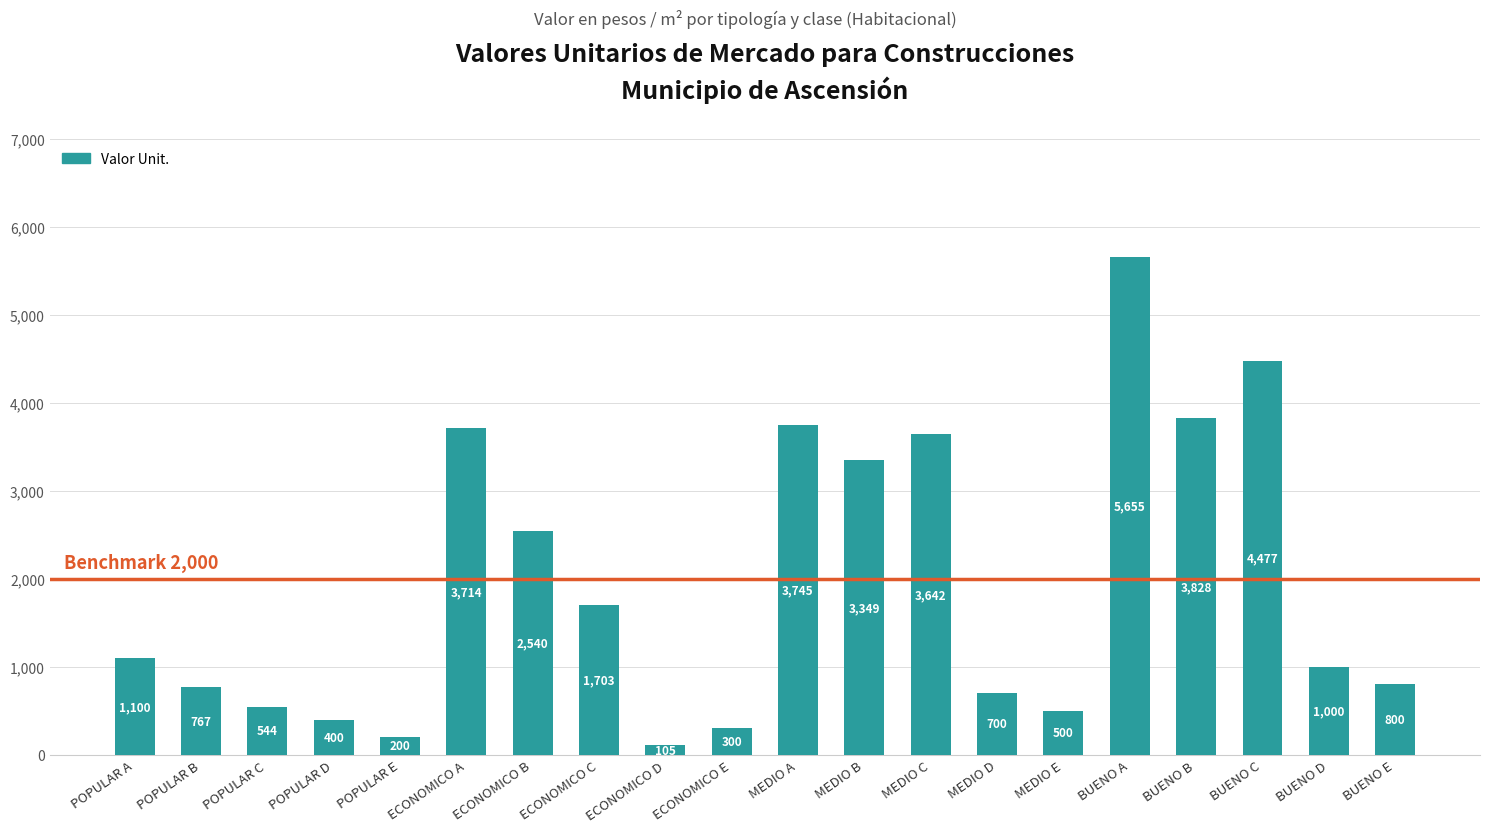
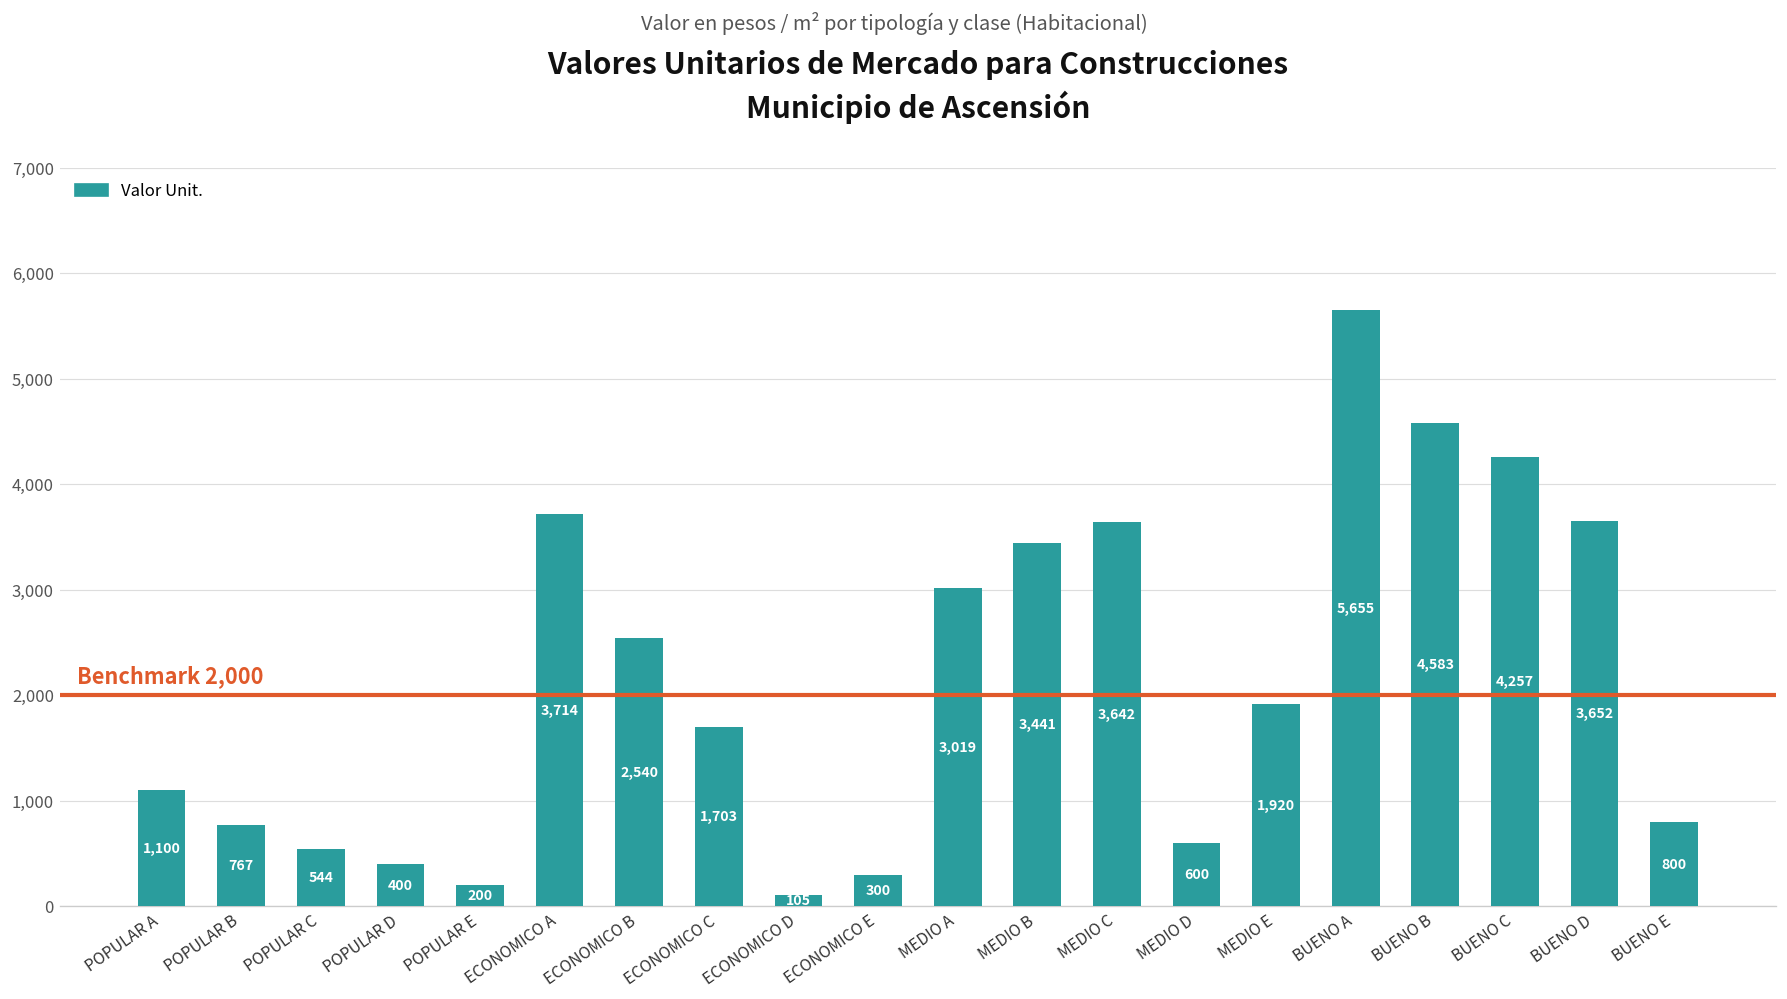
MEDIO A: 3,745 -> 3,019
MEDIO B: 3,349 -> 3,441
MEDIO D: 700 -> 600
MEDIO E: 500 -> 1,920
BUENO B: 3,828 -> 4,583
BUENO C: 4,477 -> 4,257
BUENO D: 1,000 -> 3,652
